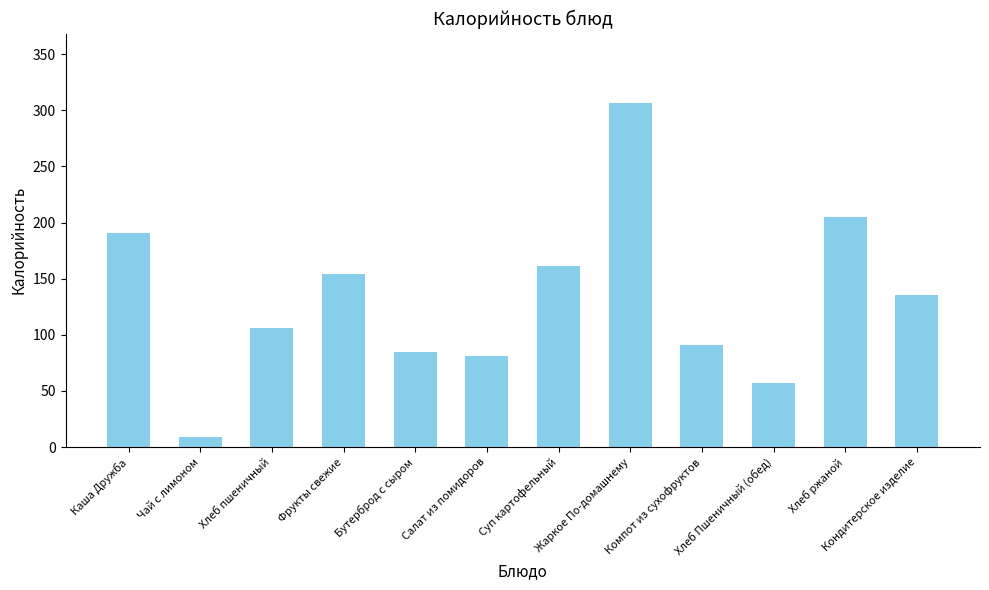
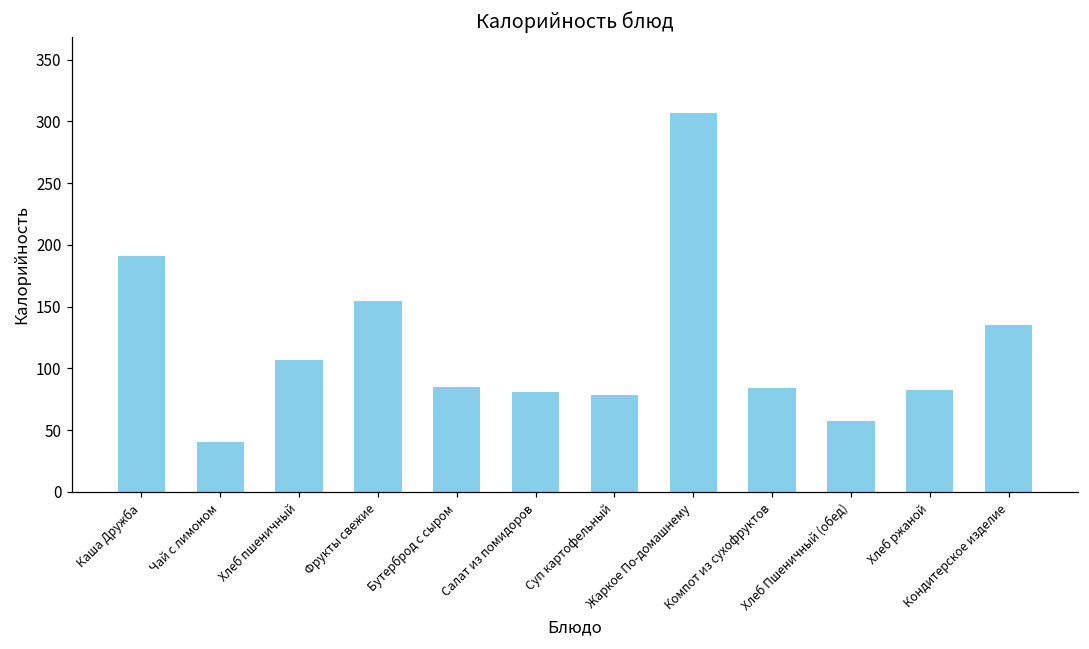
Чай с лимоном: 9 -> 40
Суп картофельный: 161 -> 78
Компот из сухофруктов: 91 -> 84
Хлеб ржаной: 205 -> 82
